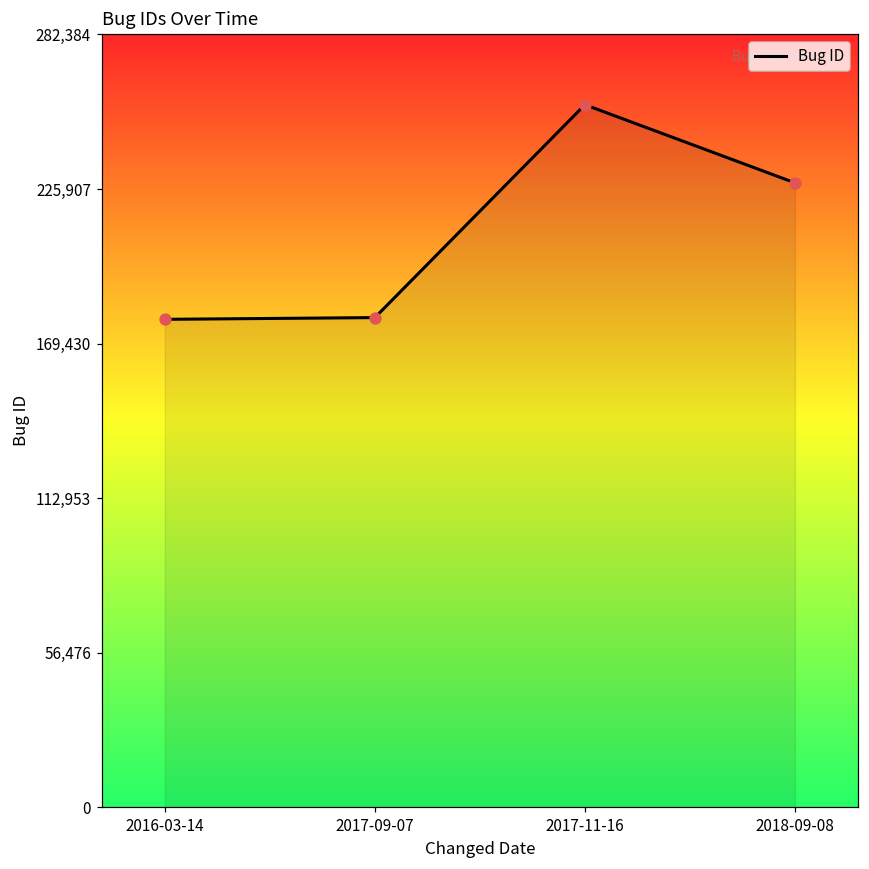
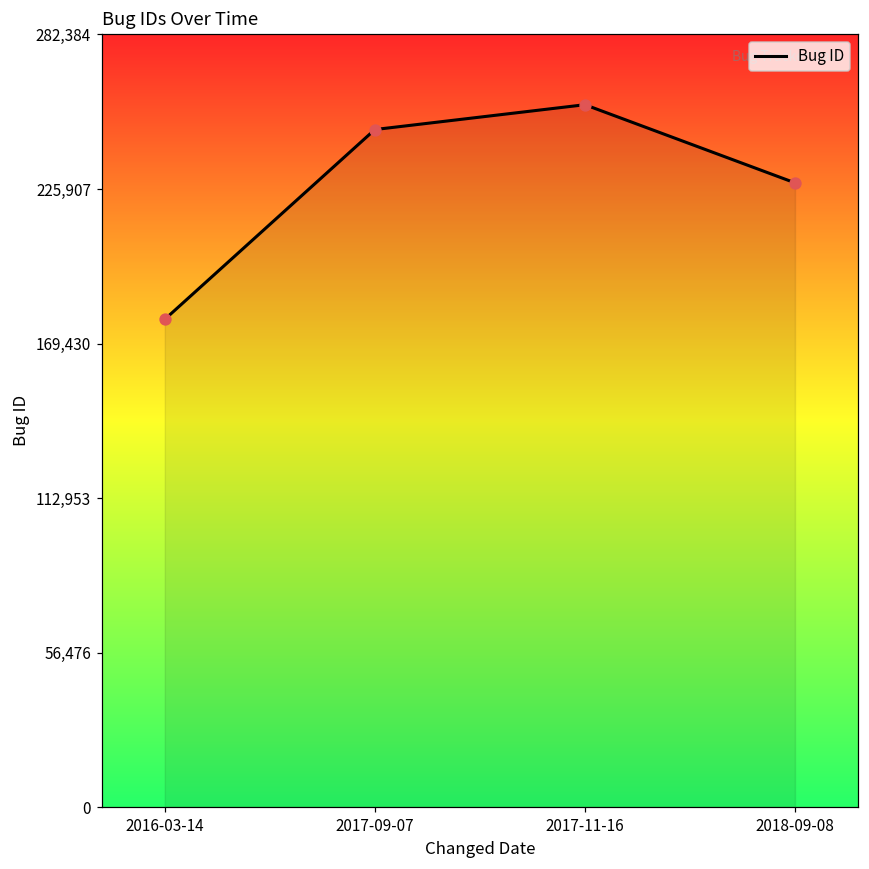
2017-09-07: 179,000 -> 248,000
